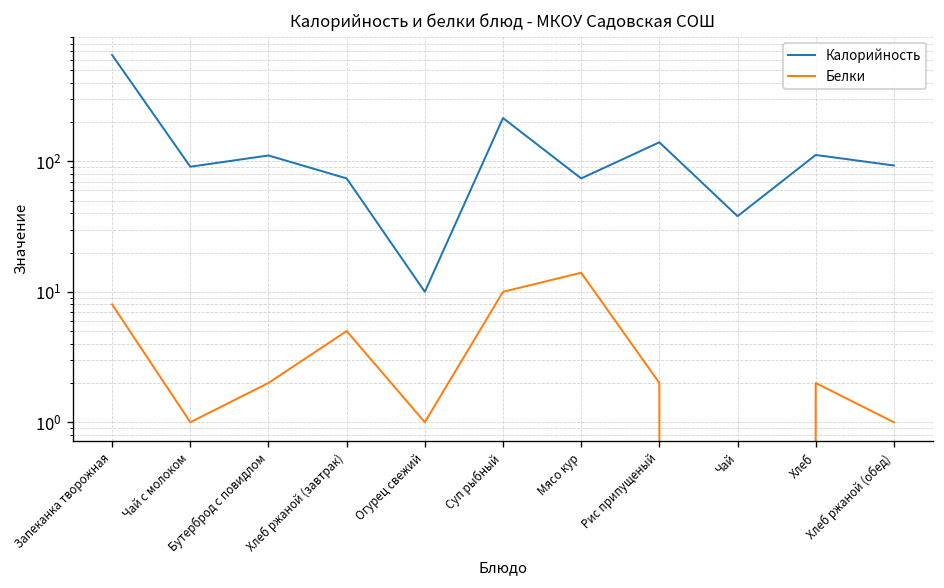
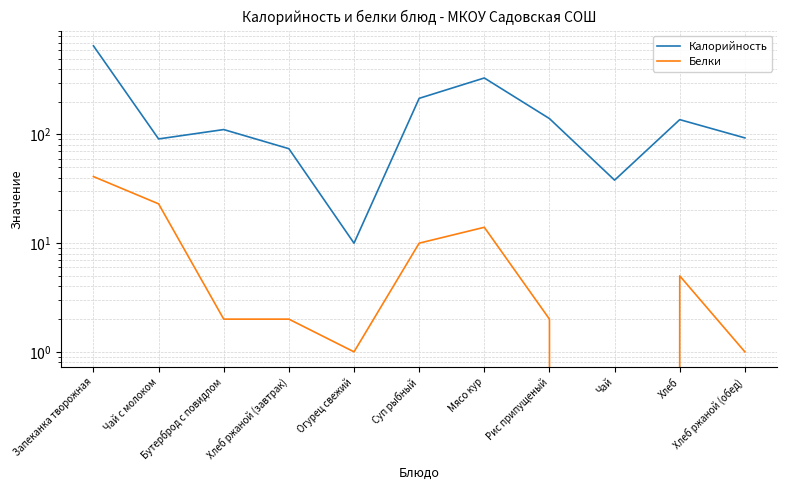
Белки, Запеканка творожная: 8 -> 41
Белки, Чай с молоком: 1 -> 23
Белки, Хлеб ржаной (завтрак): 5 -> 2
Калорийность, Мясо кур: 70 -> 330
Калорийность, Хлеб: 110 -> 140
Белки, Хлеб: 2 -> 5
